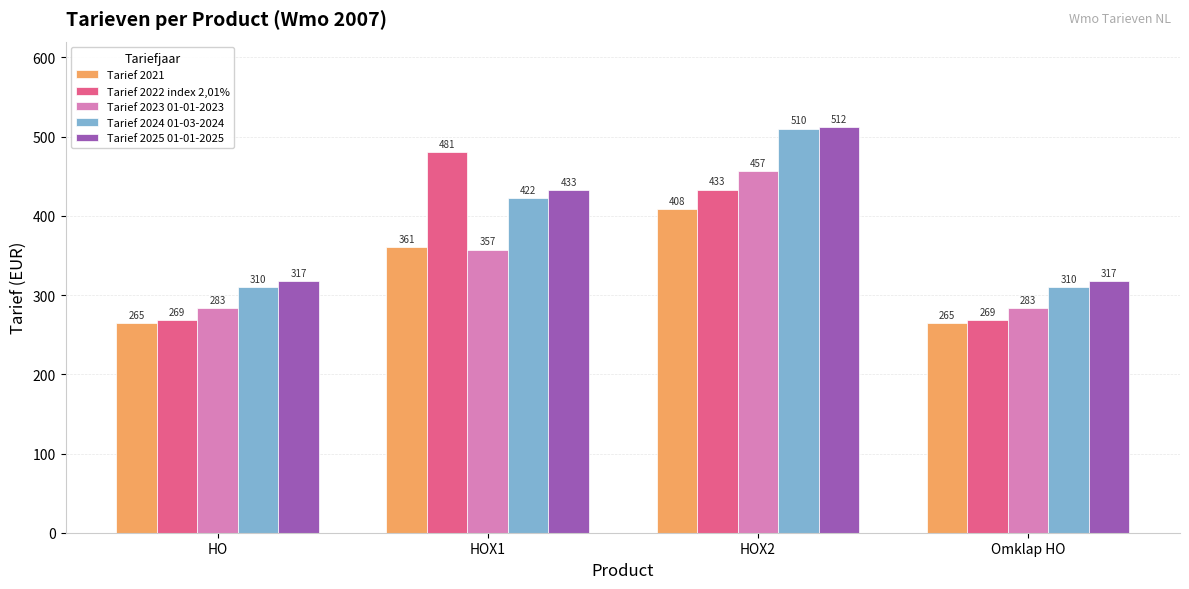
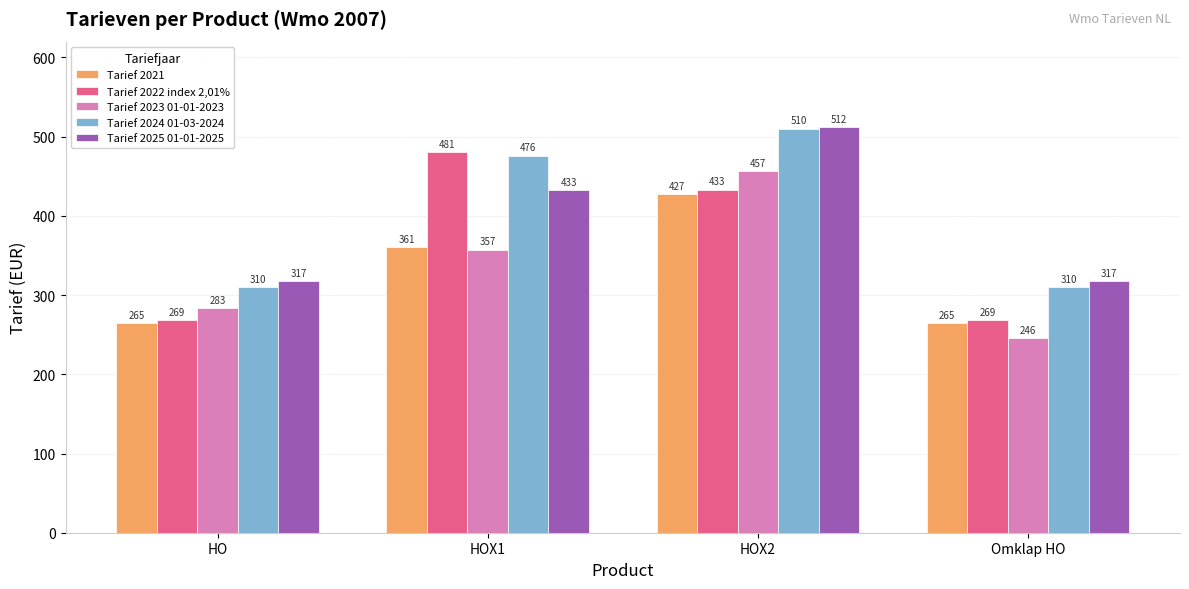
Tarief 2024 01-03-2024, HOX1: 422 -> 476
Tarief 2021, HOX2: 408 -> 427
Tarief 2023 01-01-2023, Omklap HO: 283 -> 246
